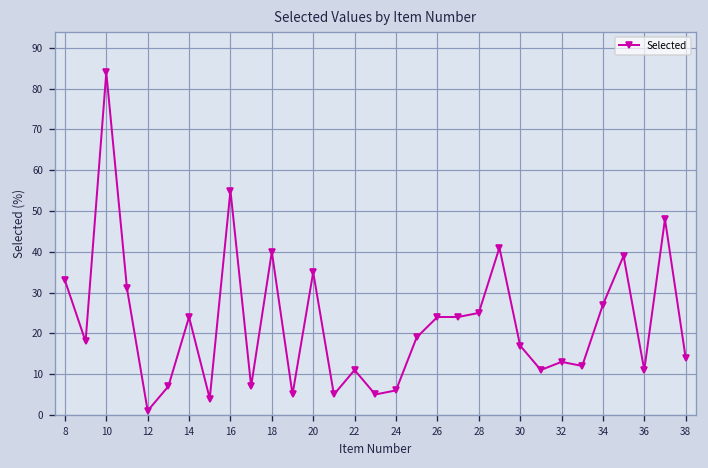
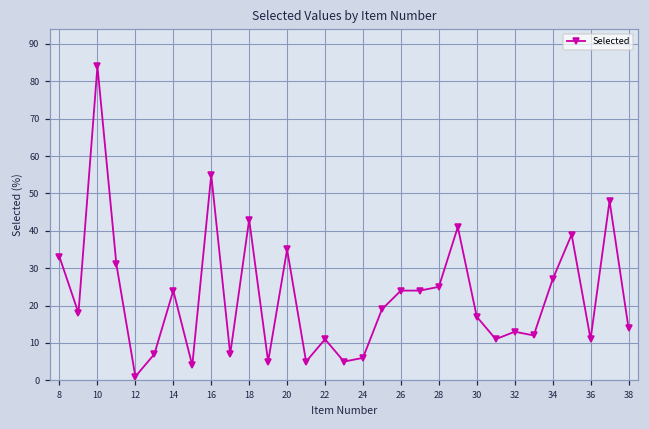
18: 40 -> 43
